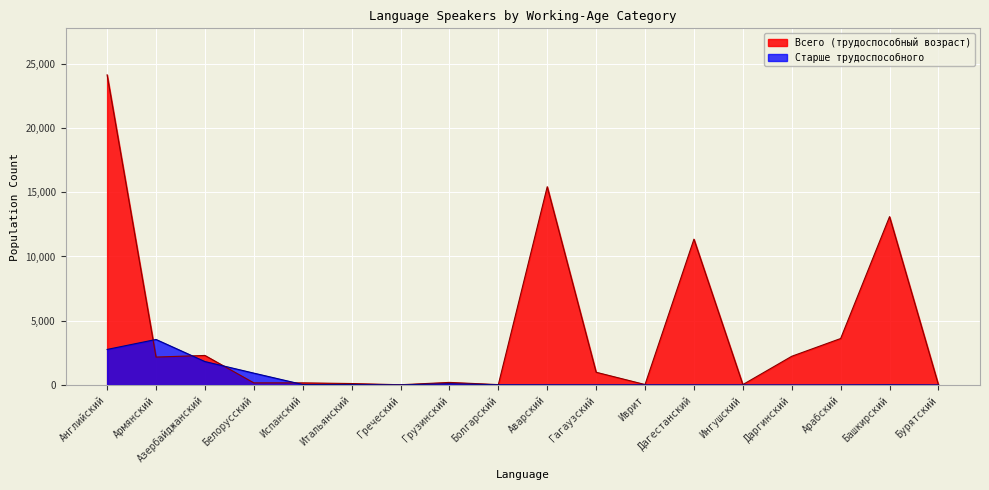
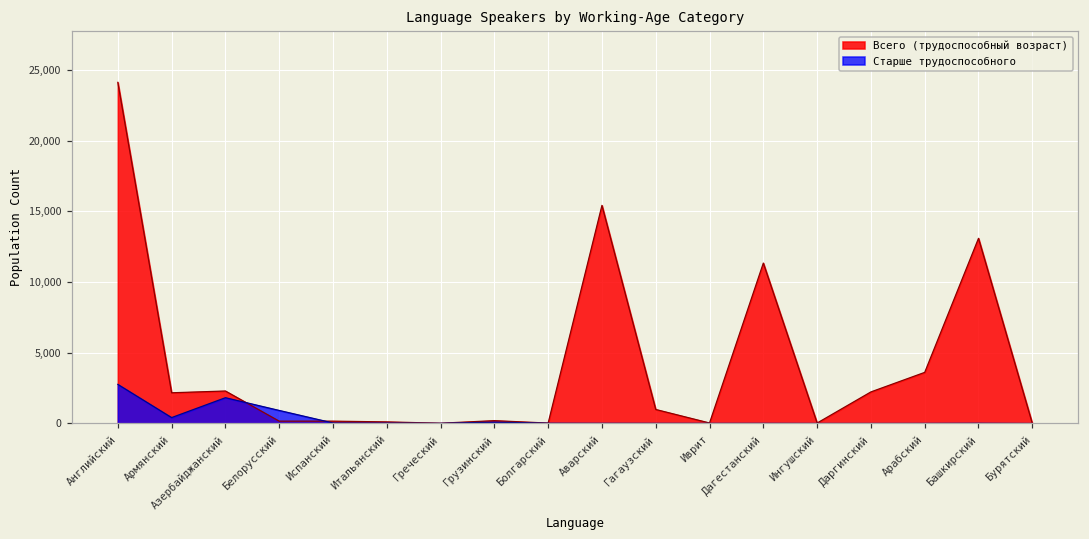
Старше трудоспособного, Армянский: 3,500 -> 400
